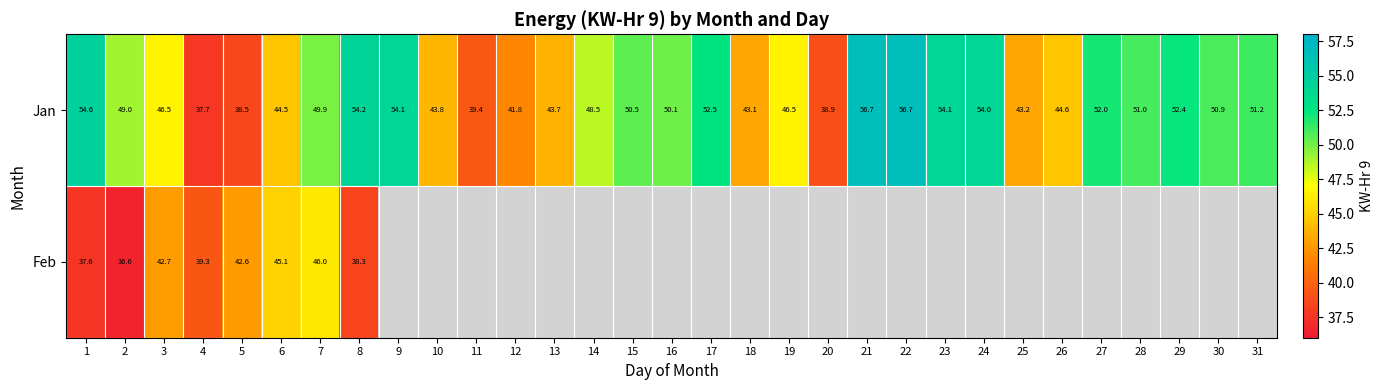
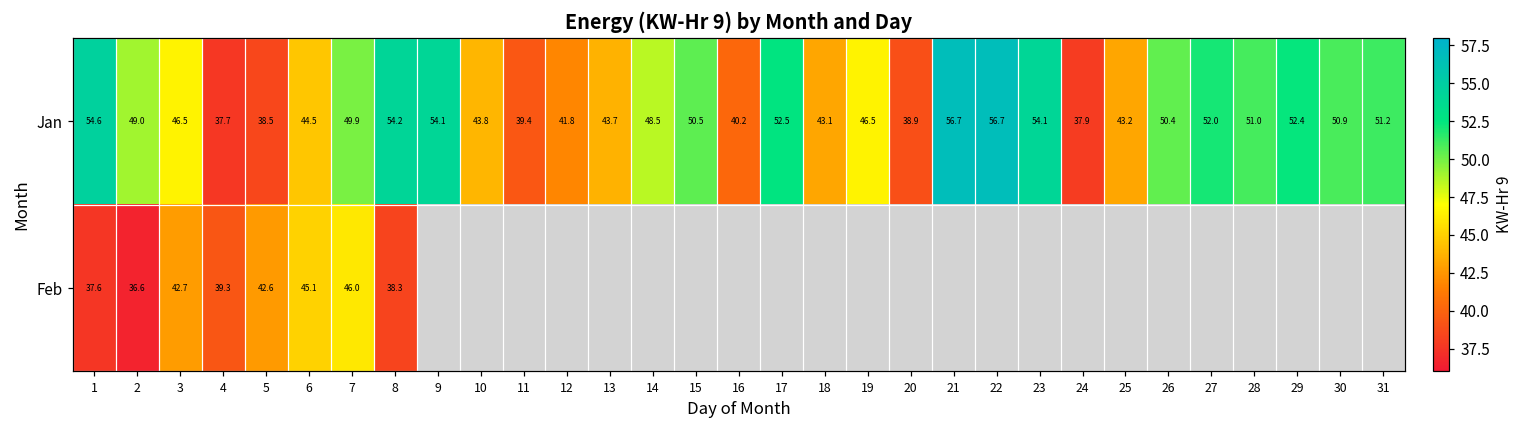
Jan, 16: 50.1 -> 40.2
Jan, 24: 54.0 -> 37.9
Jan, 26: 44.6 -> 50.4
